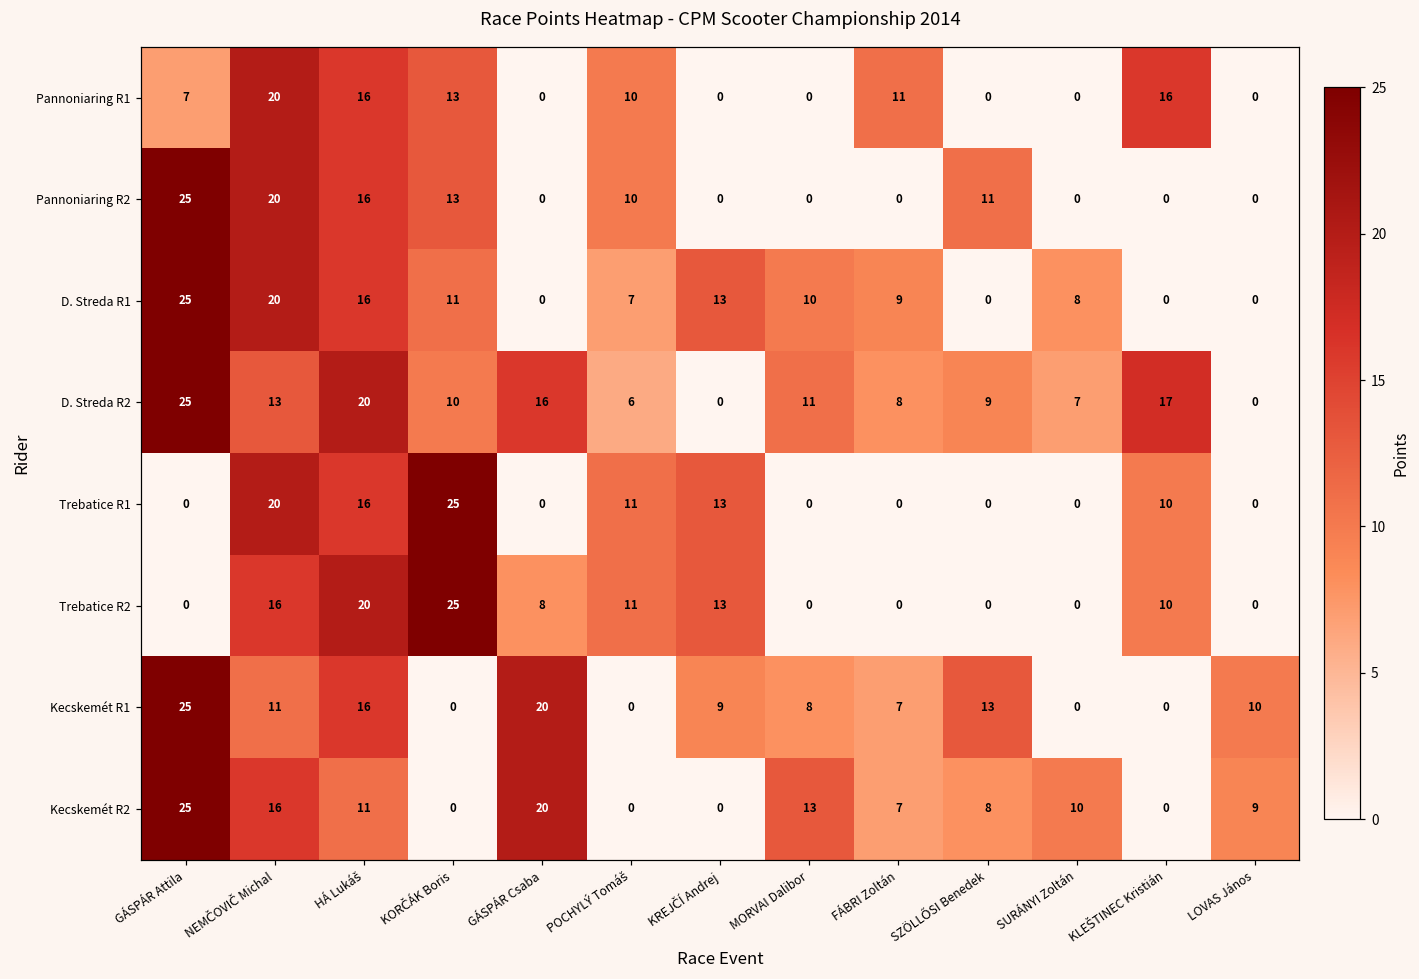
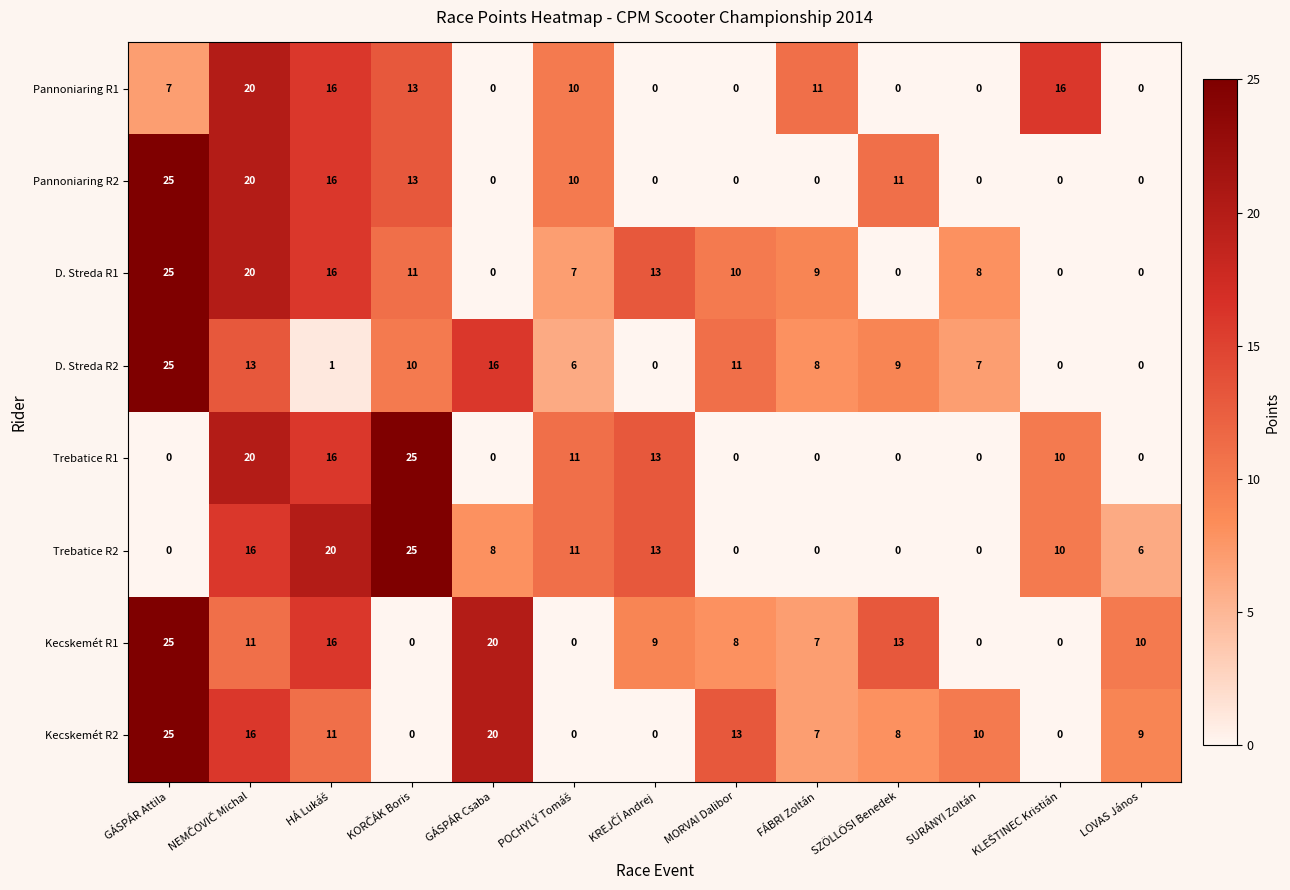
D. Streda R2, HÁ Lukáš: 20 -> 1
D. Streda R2, KLEŠTINEC Kristián: 17 -> 0
Trebatice R2, LOVAS János: 0 -> 6
